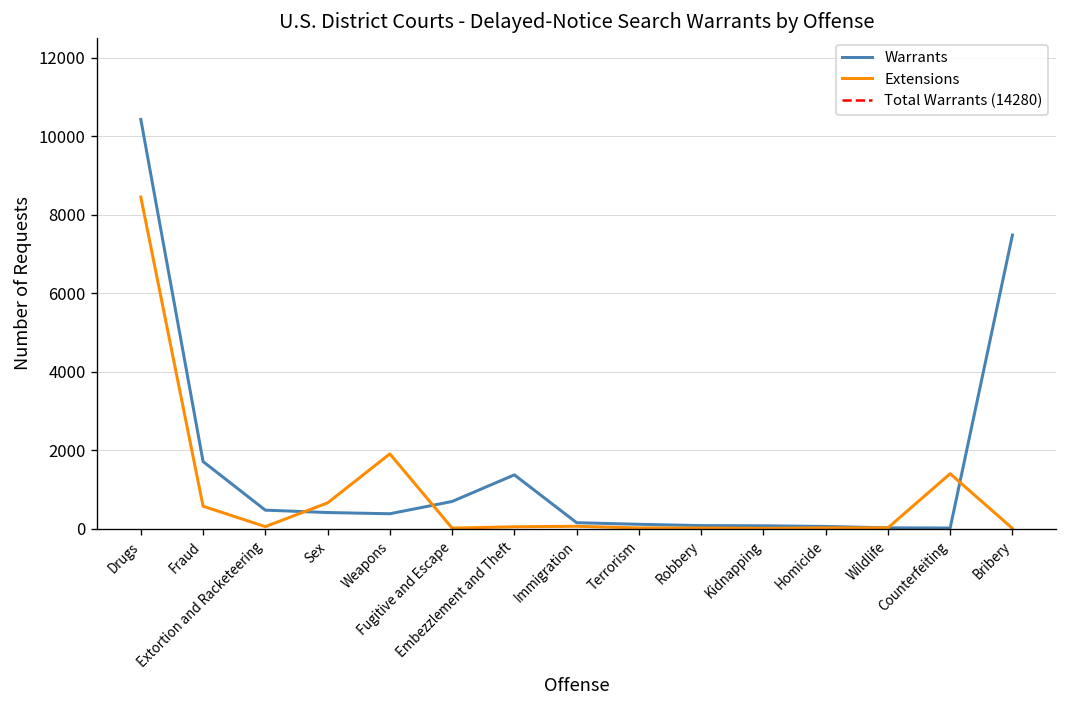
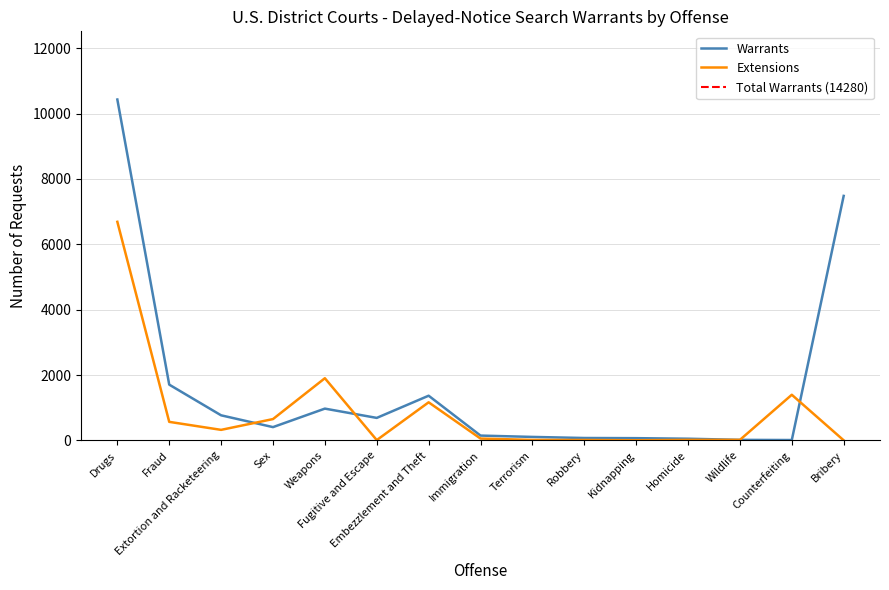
Extensions, Drugs: 8500 -> 6700
Warrants, Extortion and Racketeering: 500 -> 800
Extensions, Extortion and Racketeering: 0 -> 300
Warrants, Weapons: 400 -> 1000
Extensions, Embezzlement and Theft: 0 -> 1200
